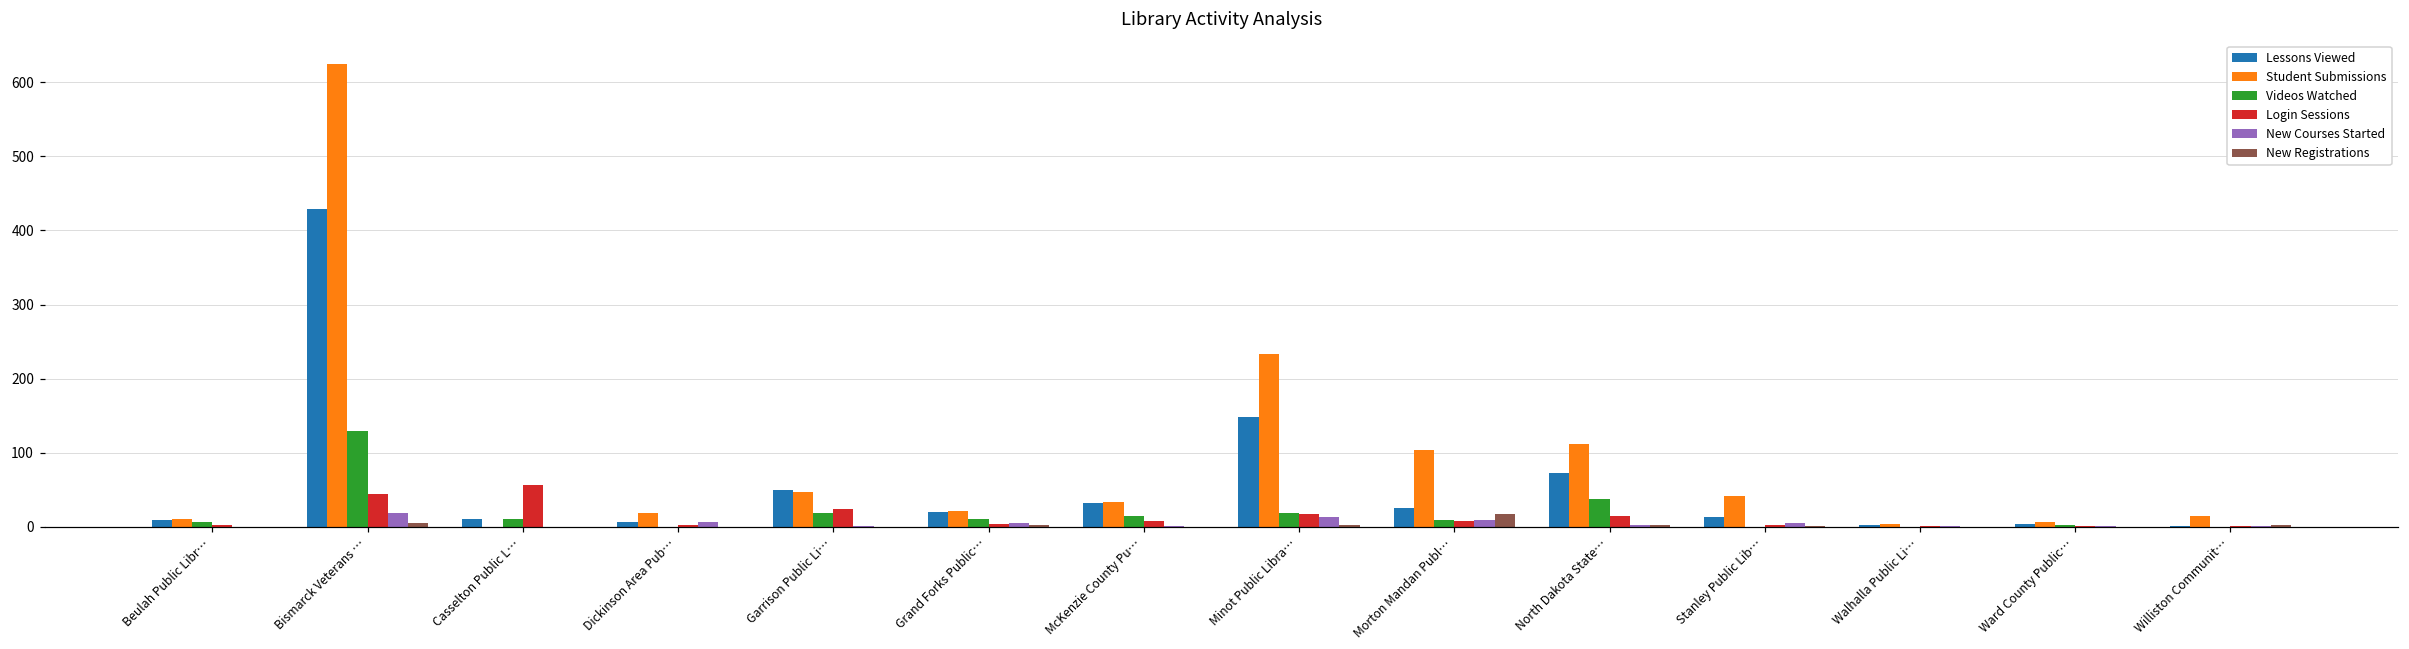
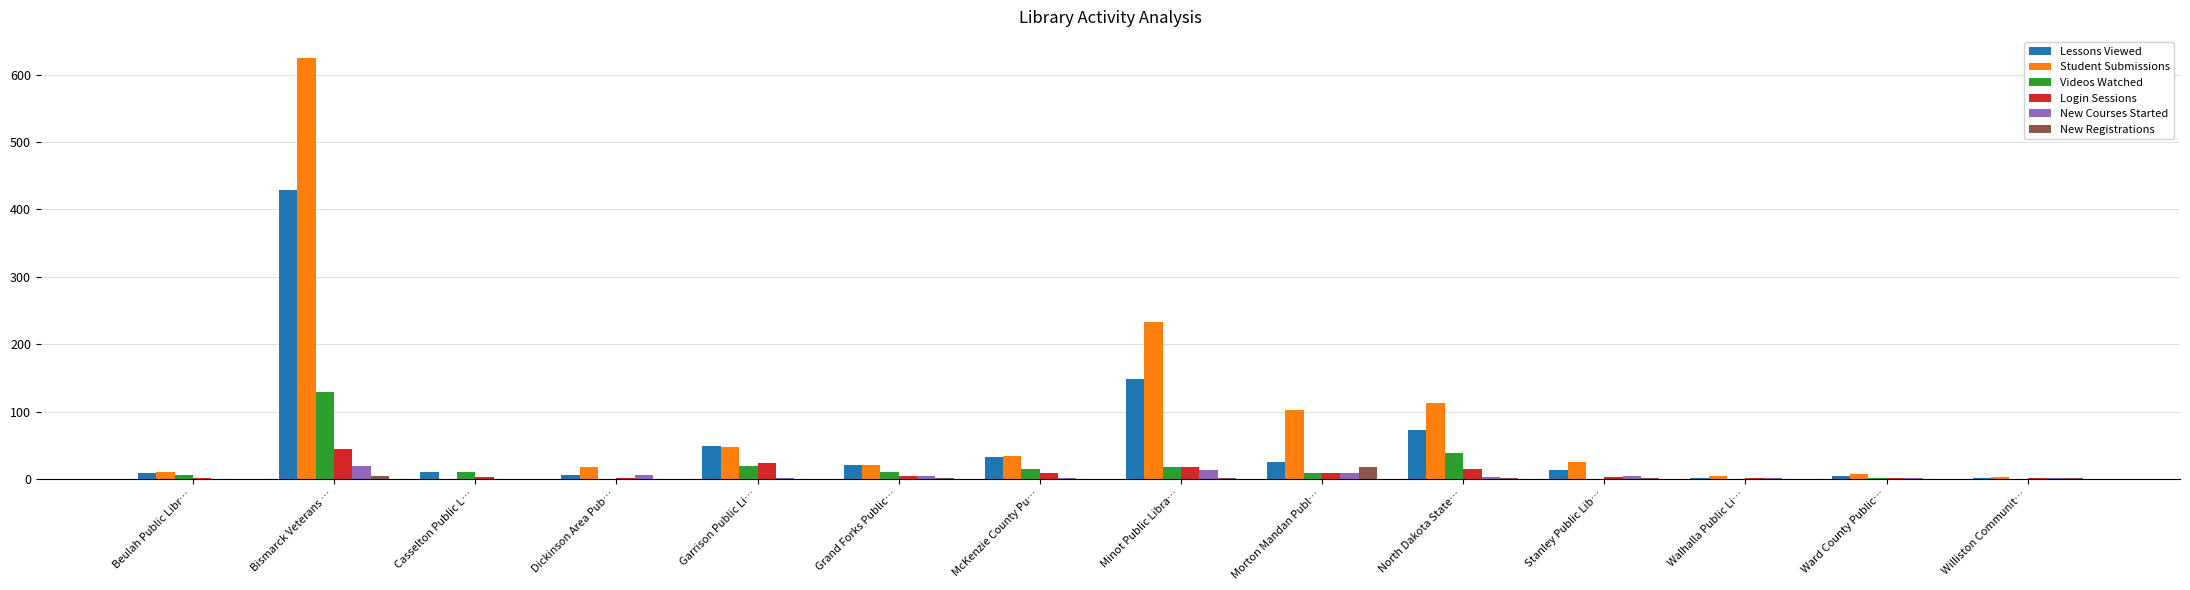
Login Sessions, Casselton Public L…: 60 -> 0
Student Submissions, Stanley Public Lib…: 40 -> 30
Student Submissions, Williston Communit…: 20 -> 0
